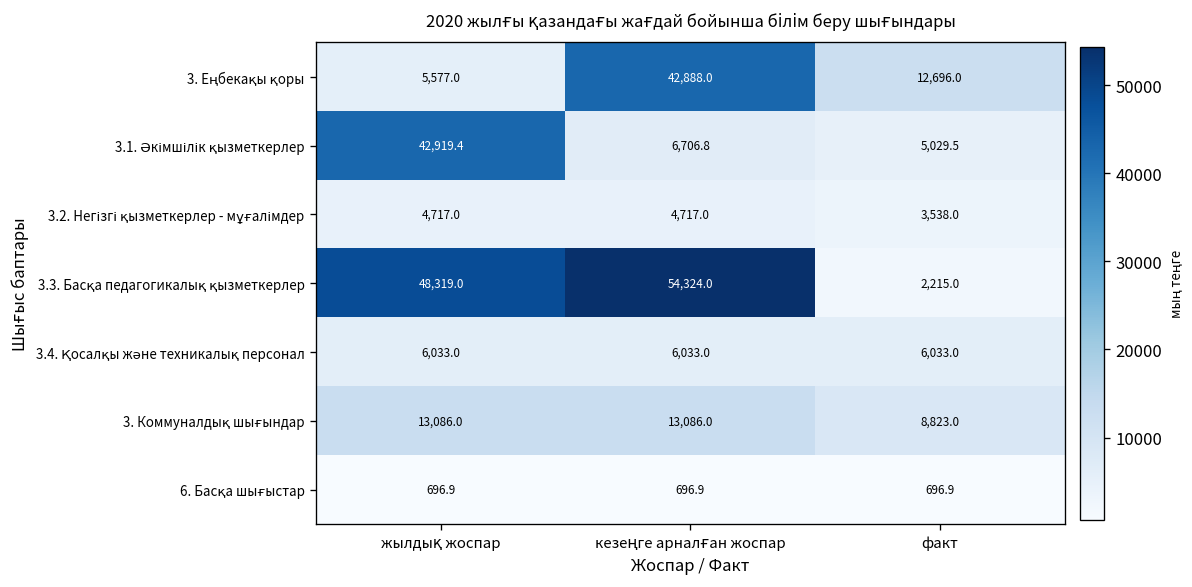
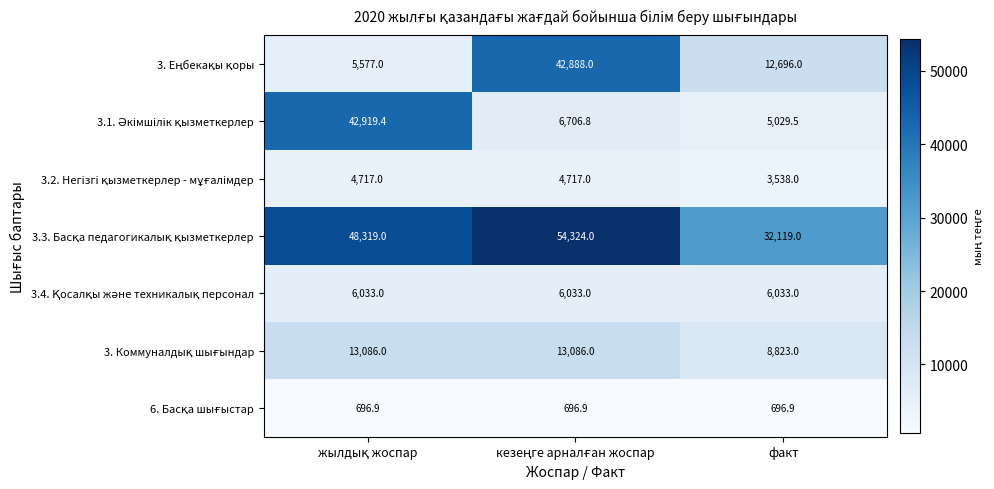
3.3. Басқа педагогикалық қызметкерлер, факт: 2,215.0 -> 32,119.0
